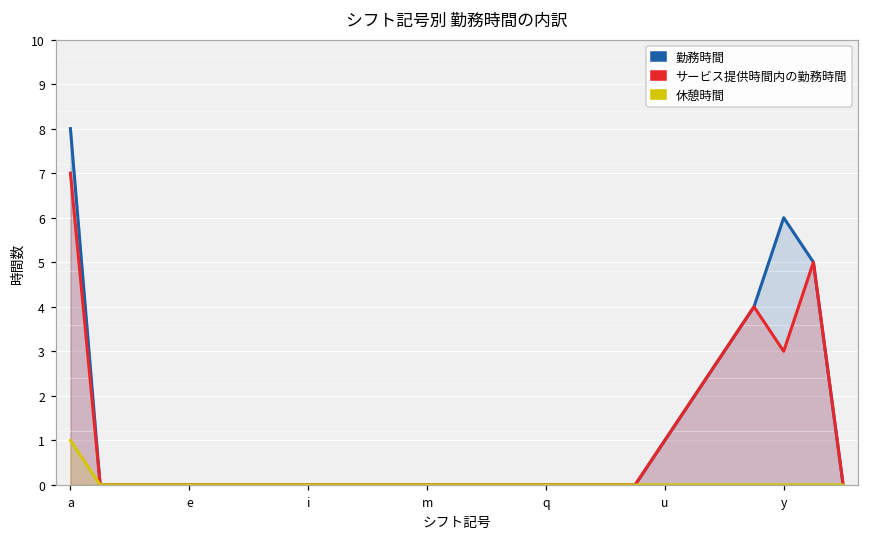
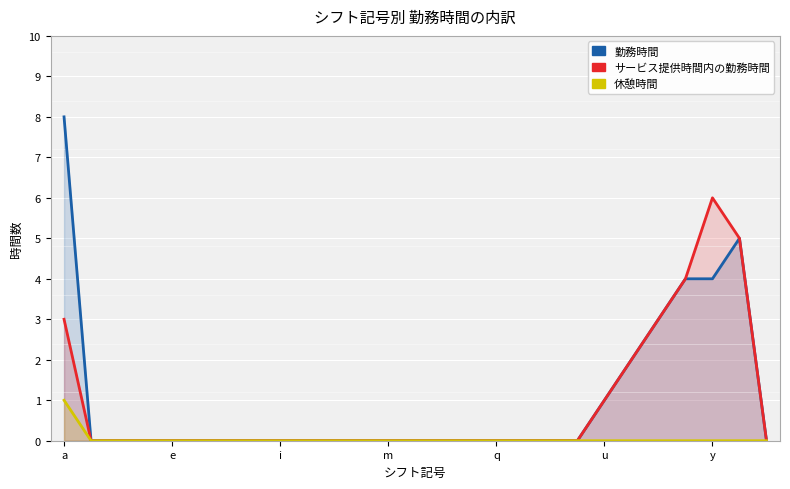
サービス提供時間内の勤務時間, a: 7 -> 3
勤務時間, y: 6 -> 4
サービス提供時間内の勤務時間, y: 3 -> 6
